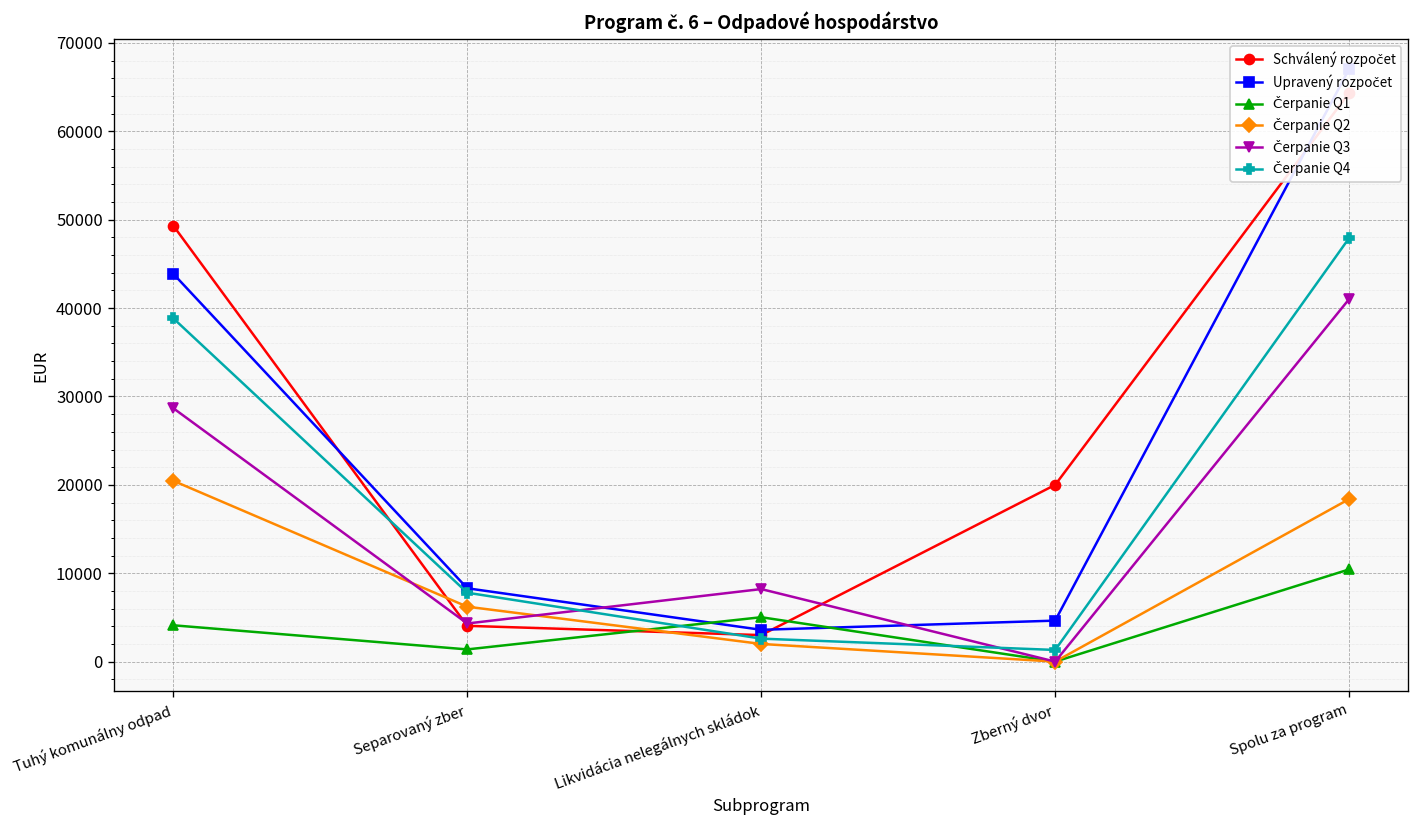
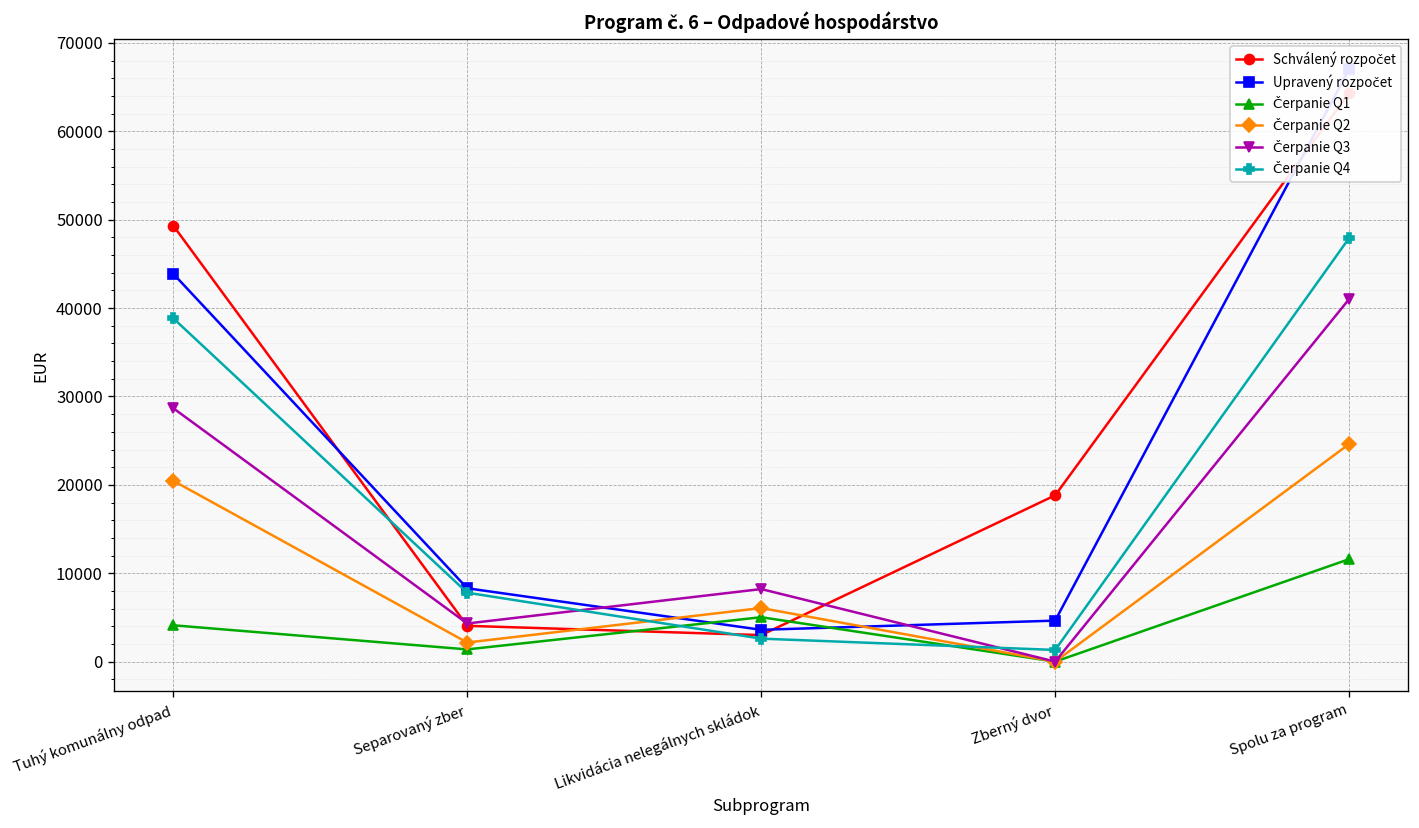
Čerpanie Q2, Separovaný zber: 6000 -> 2000
Čerpanie Q2, Likvidácia nelegálnych skládok: 2000 -> 6000
Schválený rozpočet, Zberný dvor: 20000 -> 19000
Čerpanie Q1, Spolu za program: 10000 -> 12000
Čerpanie Q2, Spolu za program: 18000 -> 25000
